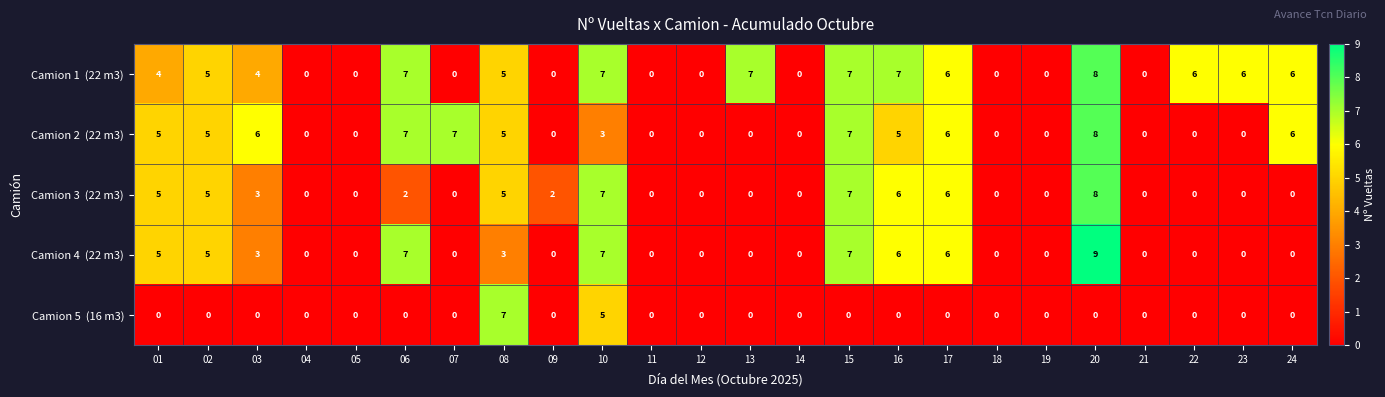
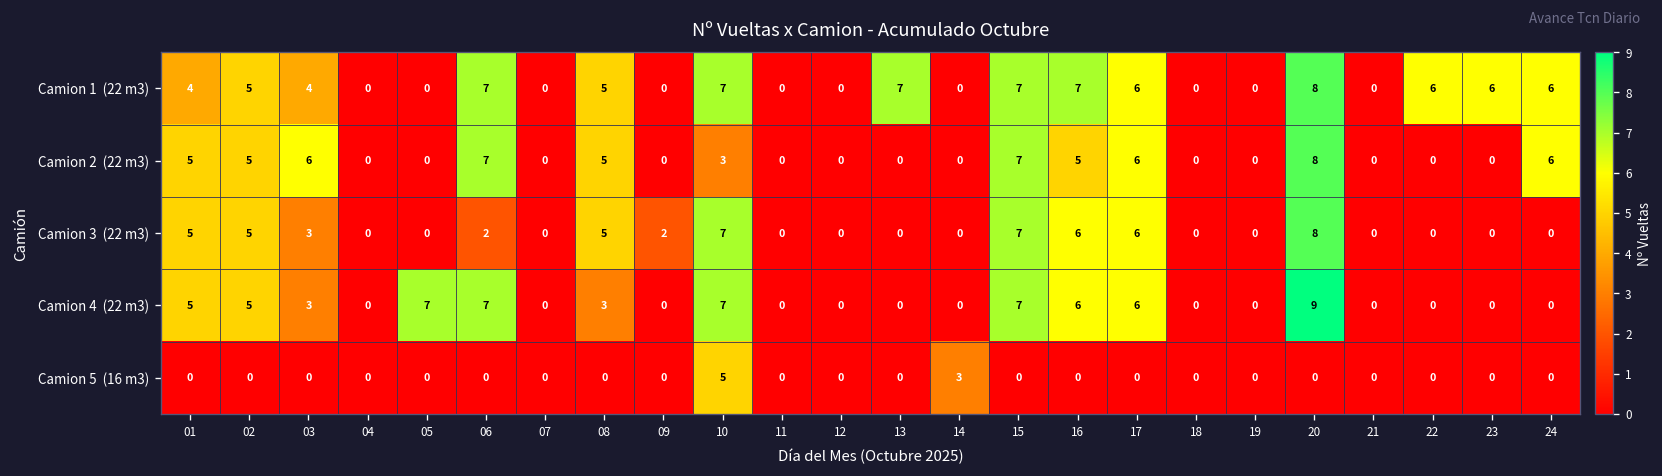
Camion 2 (22 m3), 07: 7 -> 0
Camion 4 (22 m3), 05: 0 -> 7
Camion 5 (16 m3), 08: 7 -> 0
Camion 5 (16 m3), 14: 0 -> 3
